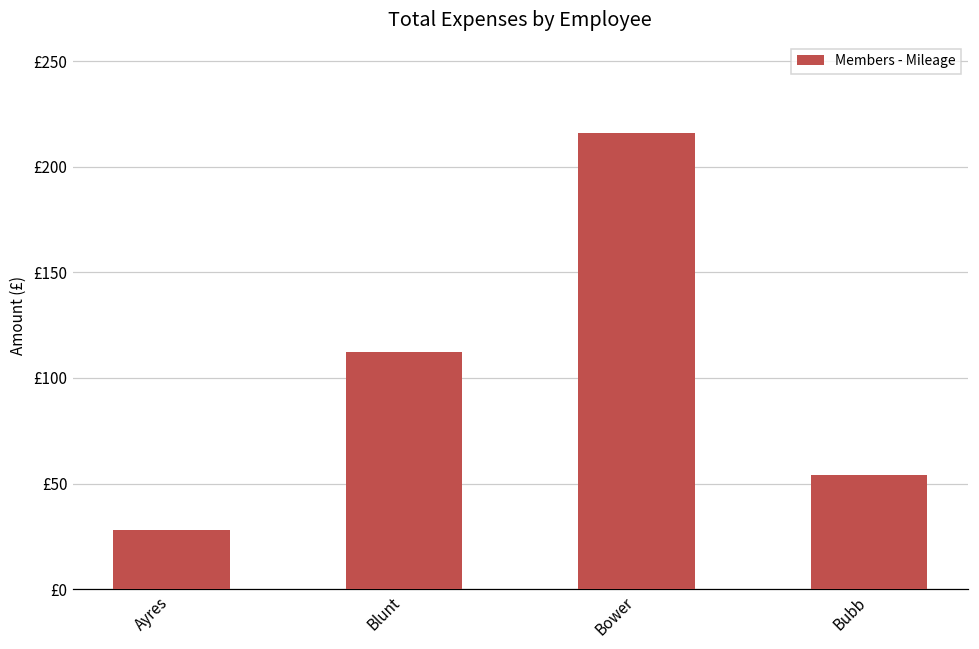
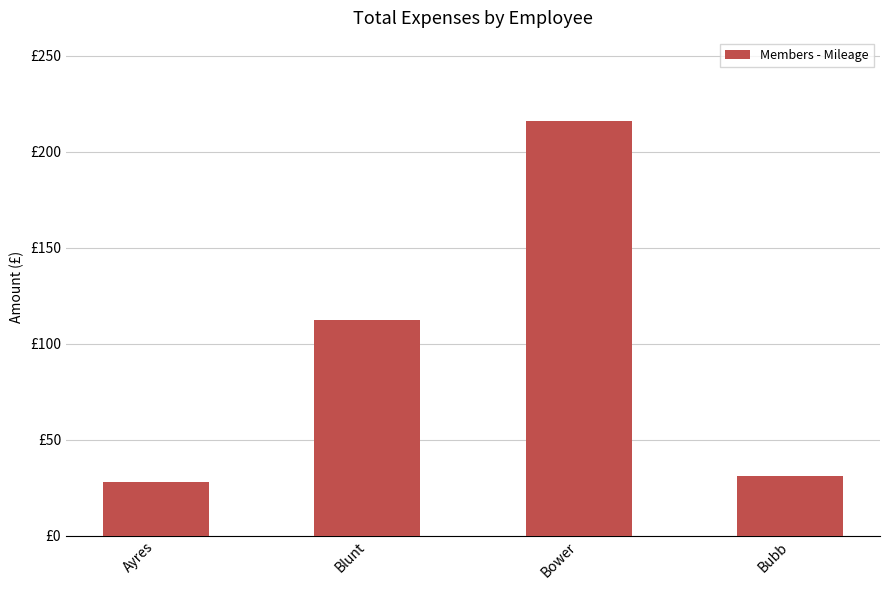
Bubb: £54 -> £31
